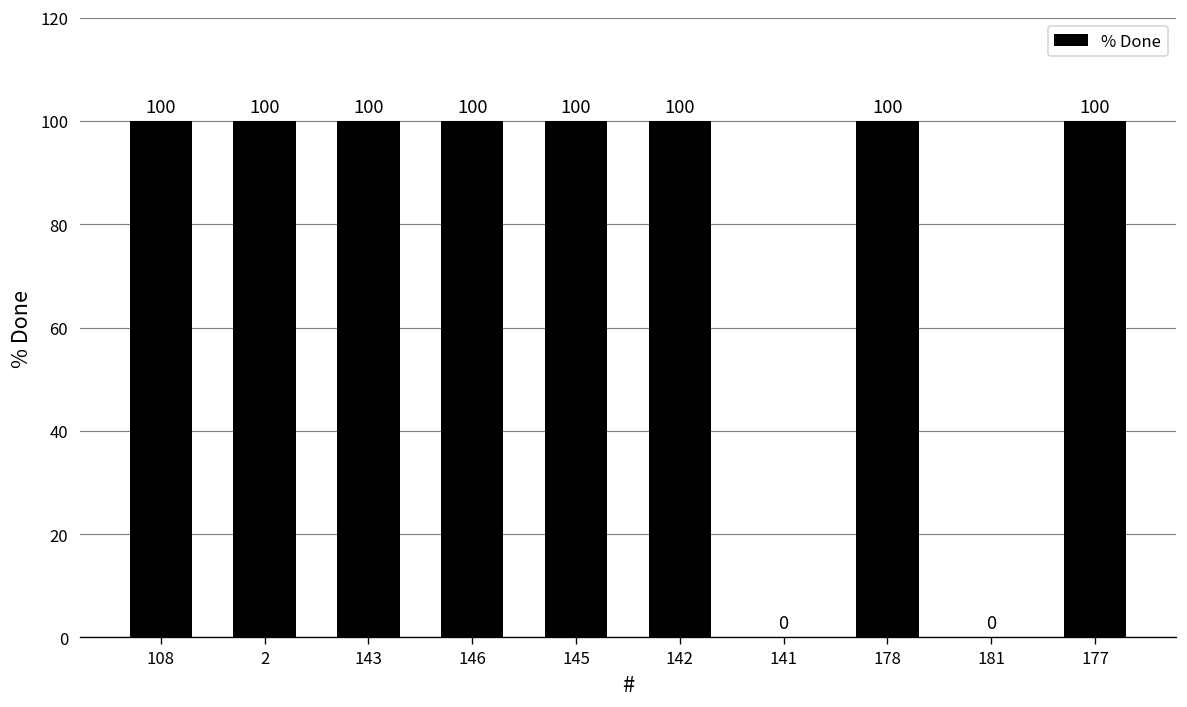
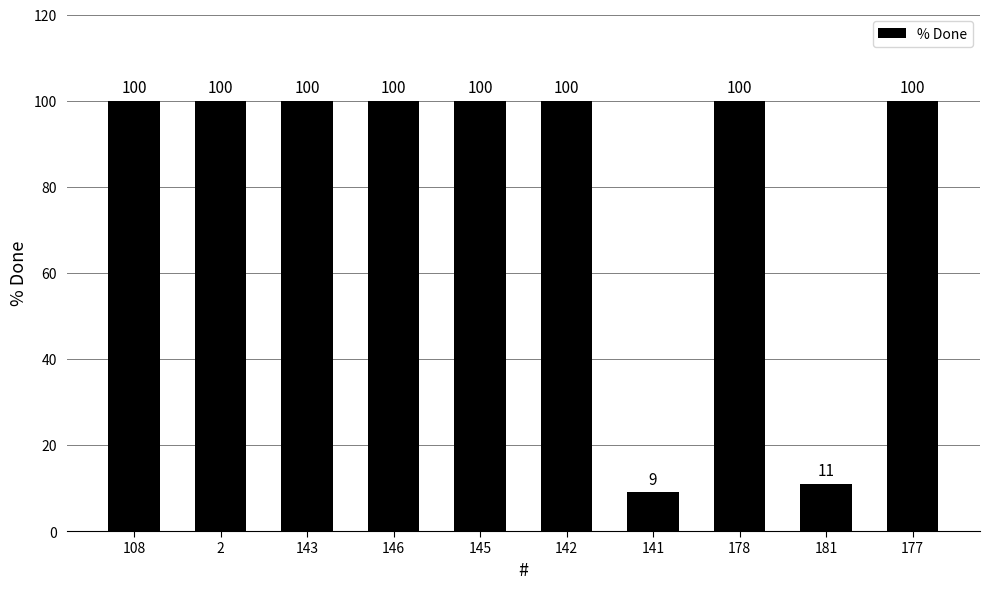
141: 0 -> 9
181: 0 -> 11
